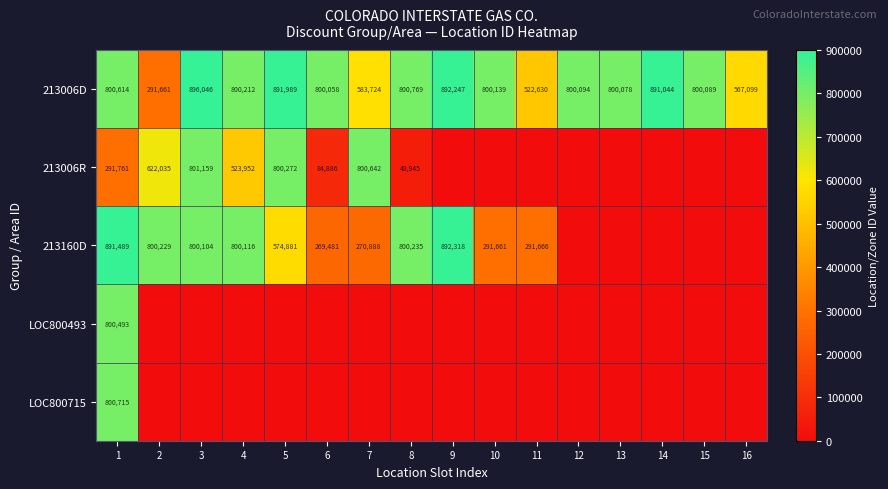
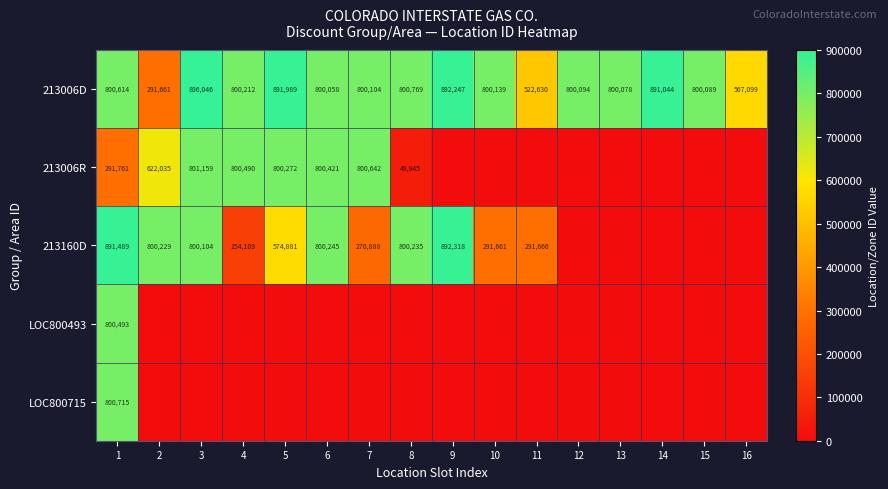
213006D, 7: 583,724 -> 800,104
213006R, 4: 523,952 -> 800,490
213006R, 6: 84,886 -> 800,421
213160D, 4: 800,116 -> 154,109
213160D, 6: 269,481 -> 800,245
